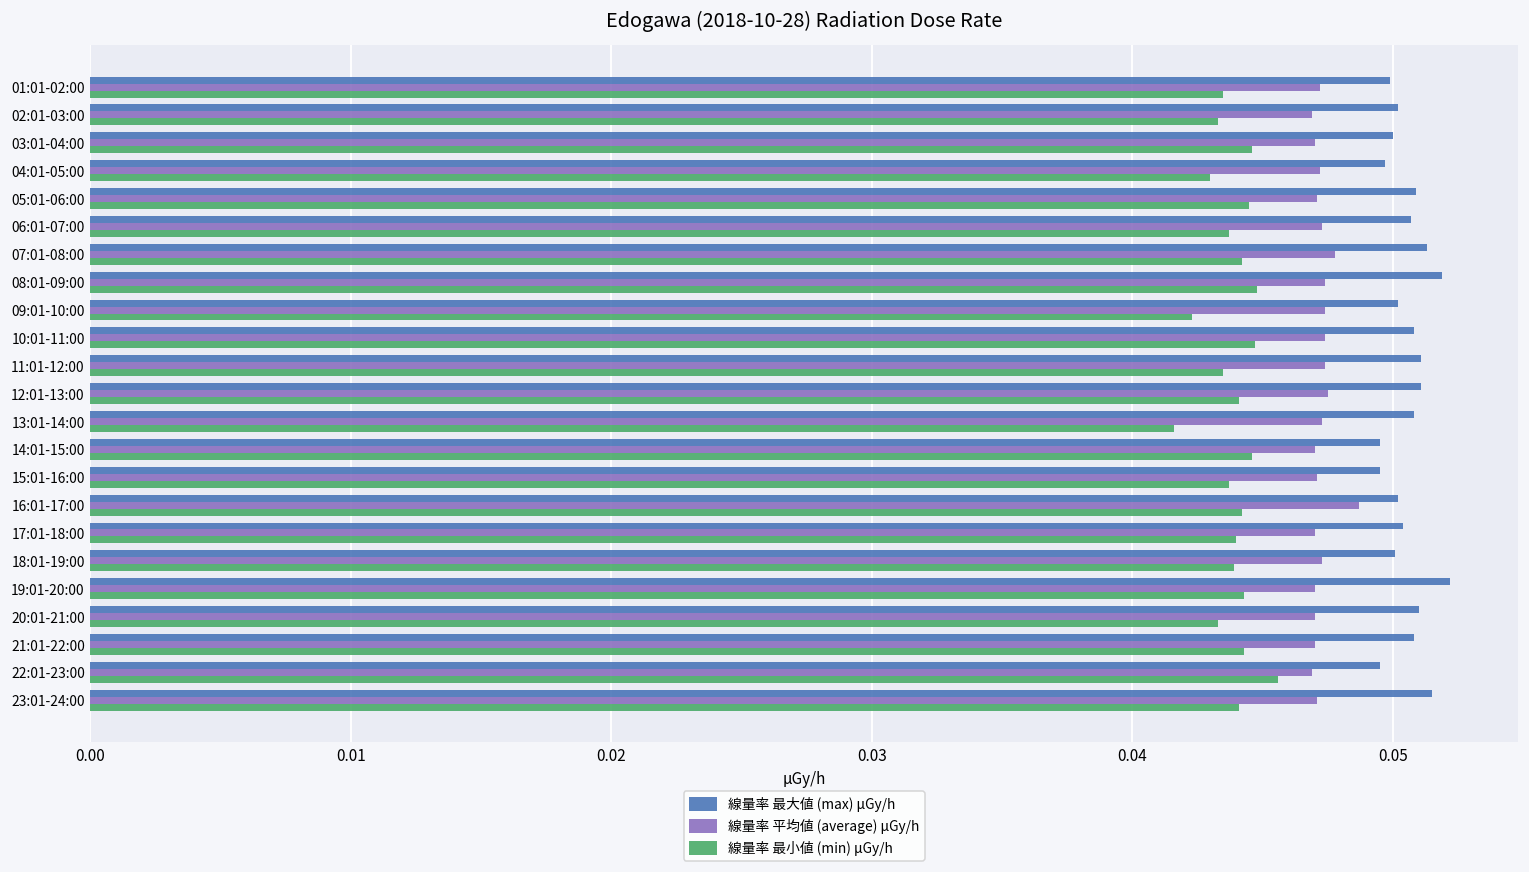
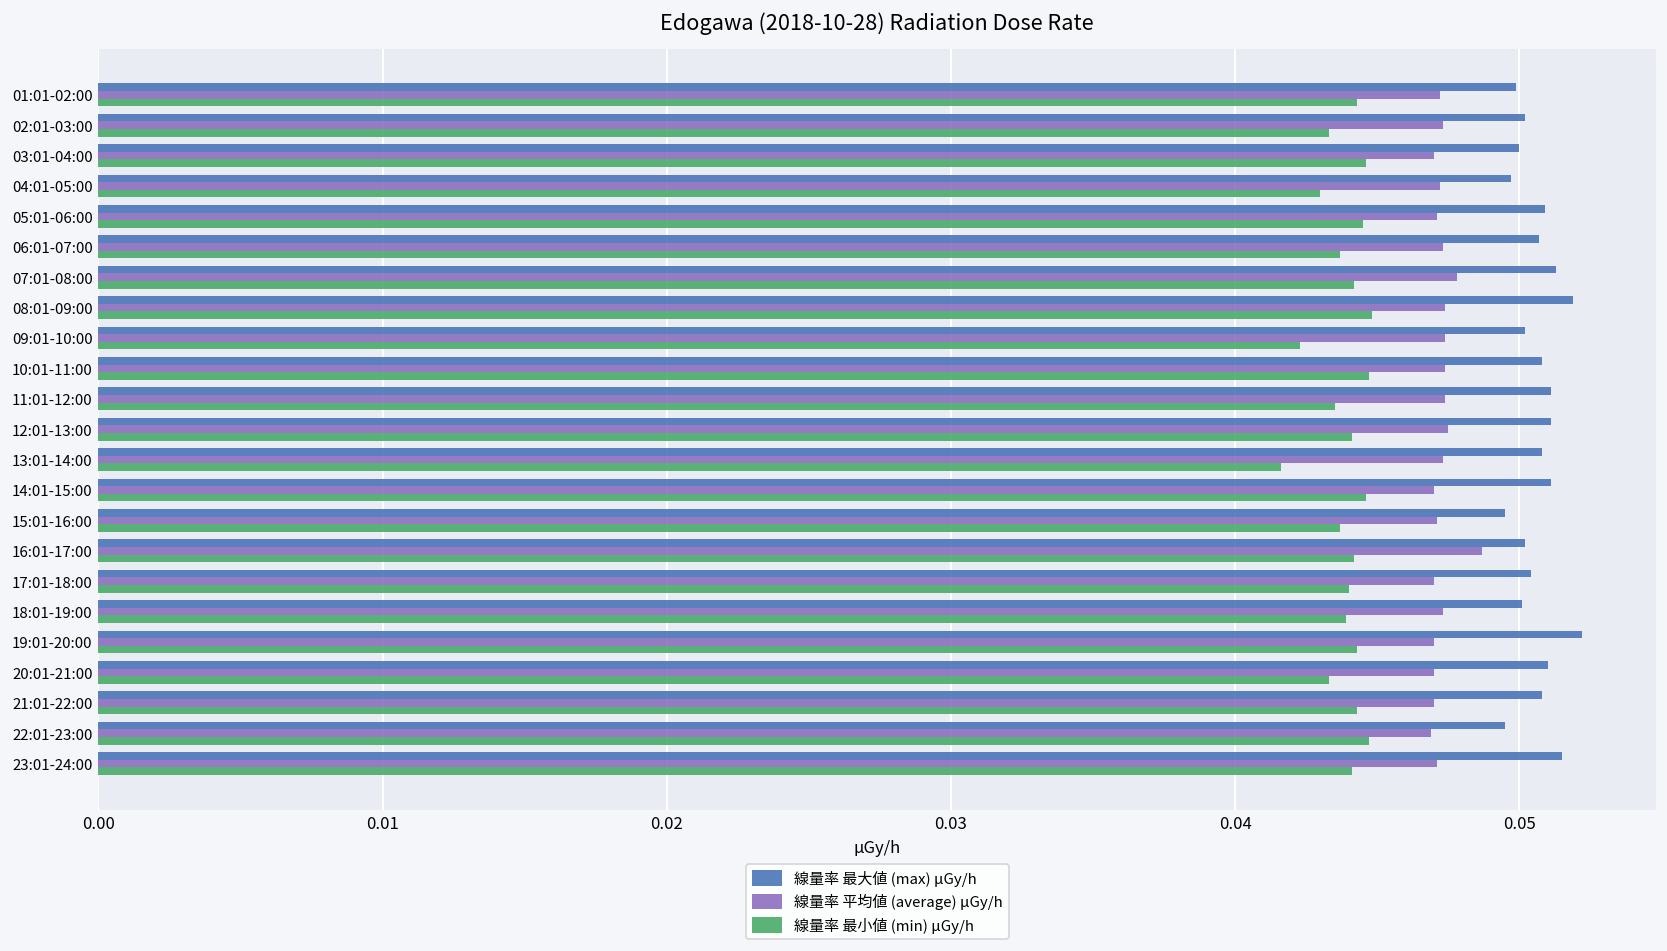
線量率 最小値 (min) μGy/h, 01:01-02:00: 0.0435 -> 0.0443
線量率 平均値 (average) μGy/h, 02:01-03:00: 0.0469 -> 0.0473
線量率 最大値 (max) μGy/h, 14:01-15:00: 0.0495 -> 0.0511
線量率 最小値 (min) μGy/h, 22:01-23:00: 0.0456 -> 0.0447
